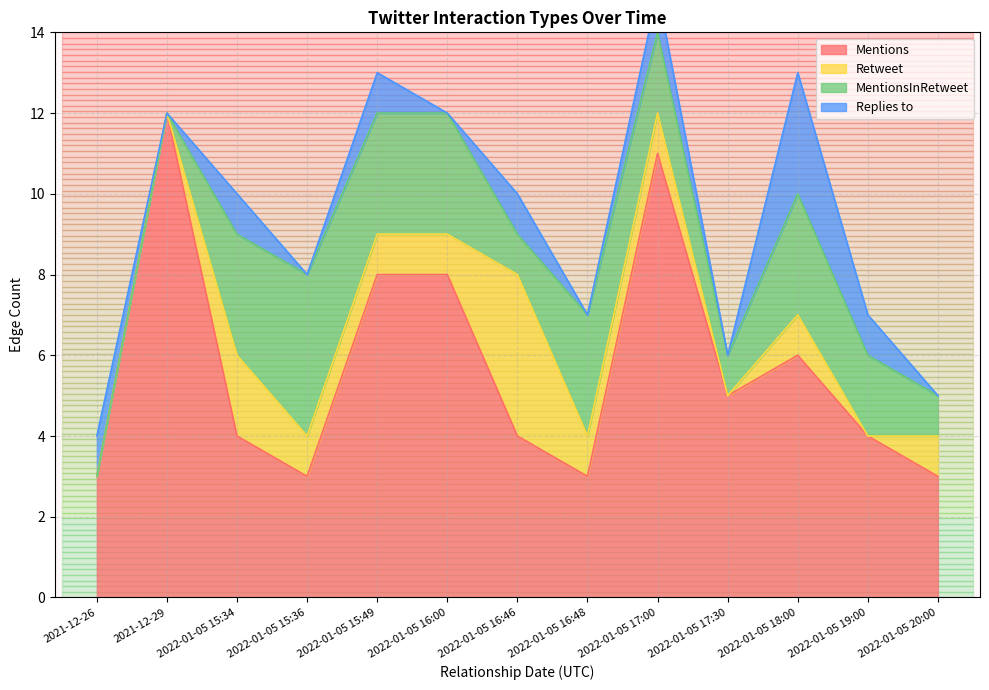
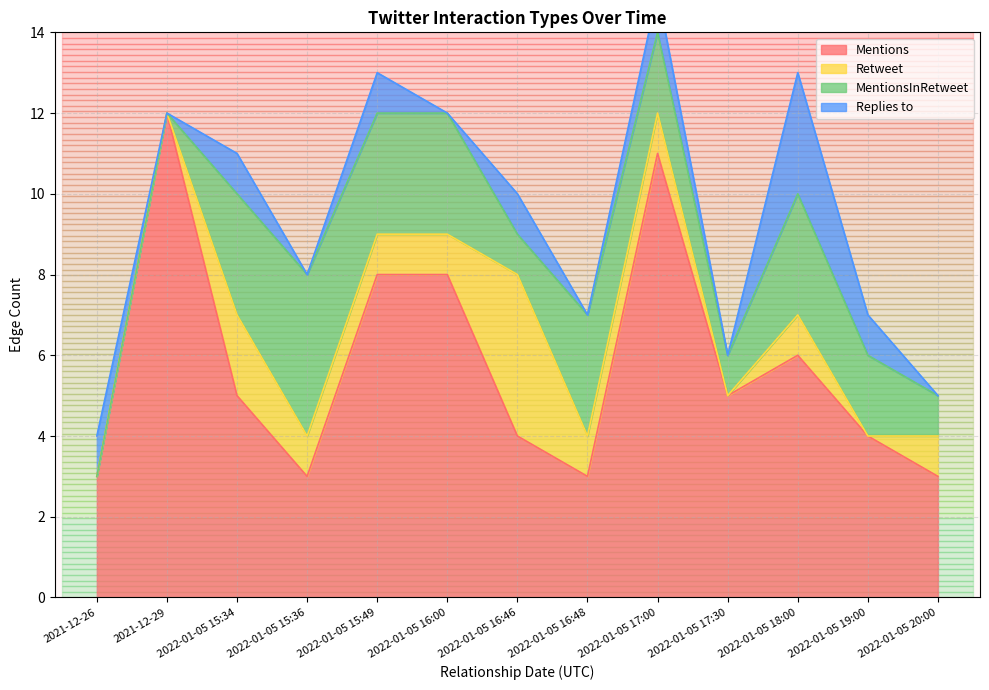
Mentions, 2022-01-05 15:34: 4 -> 5
